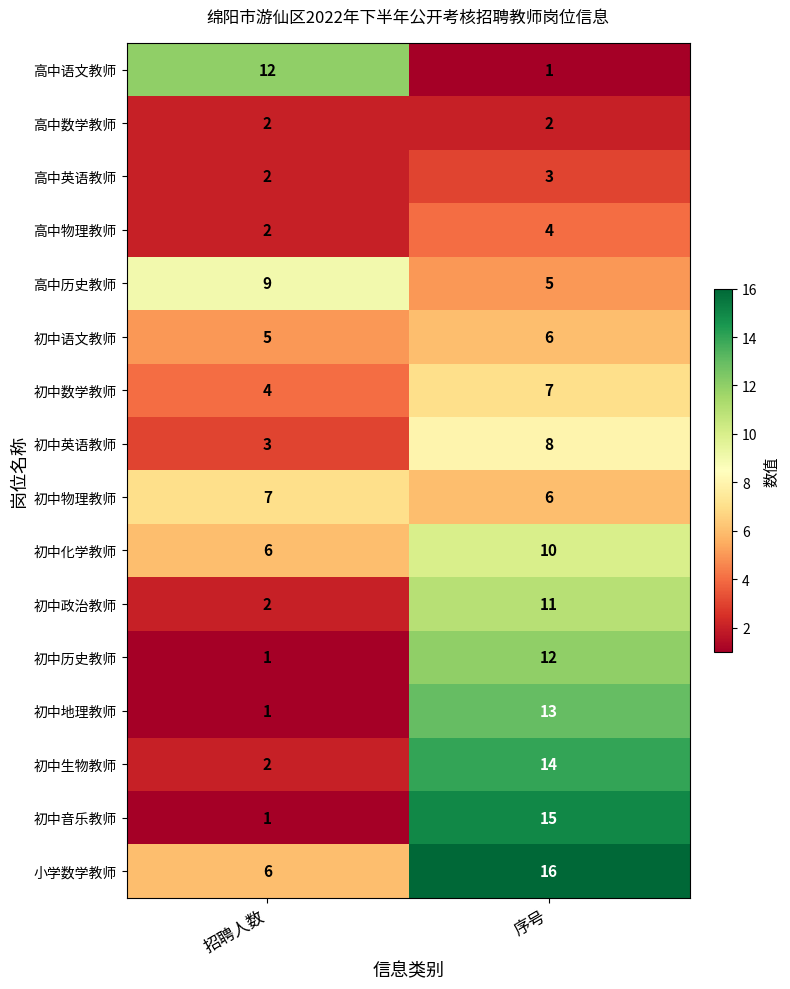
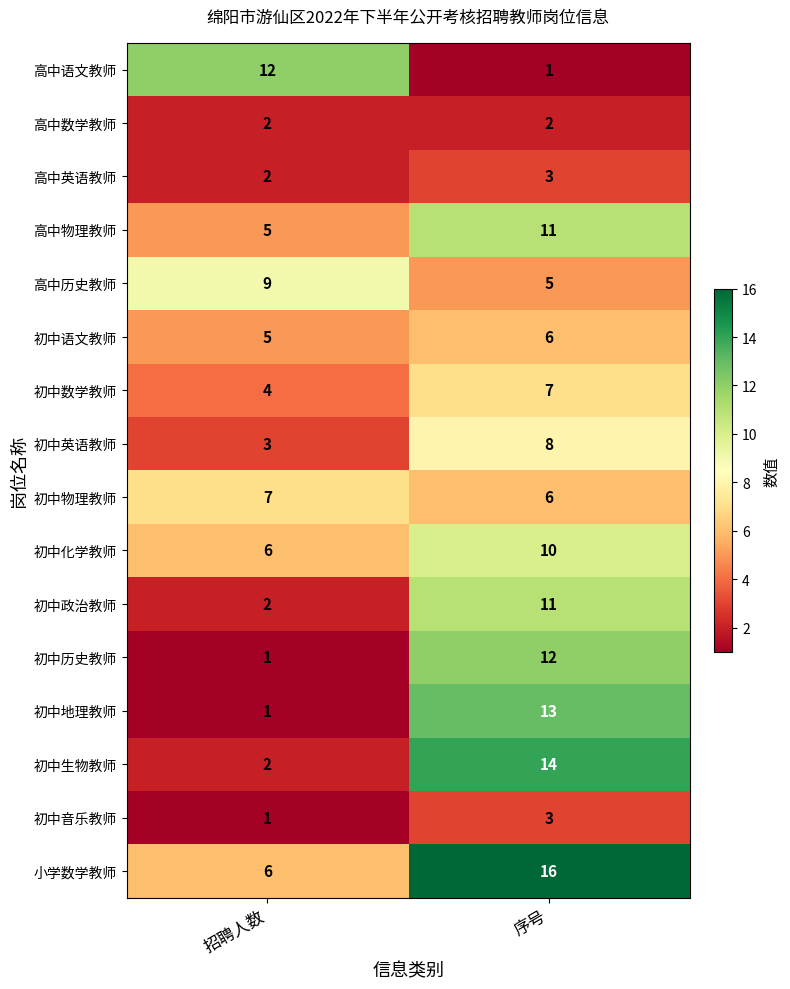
高中物理教师, 招聘人数: 2 -> 5
高中物理教师, 序号: 4 -> 11
初中音乐教师, 序号: 15 -> 3
